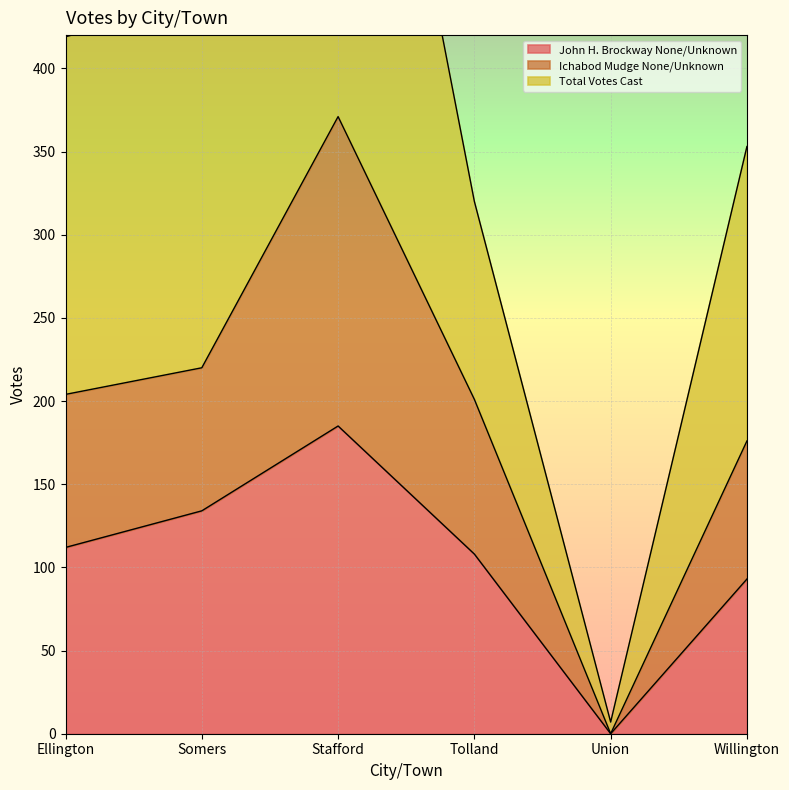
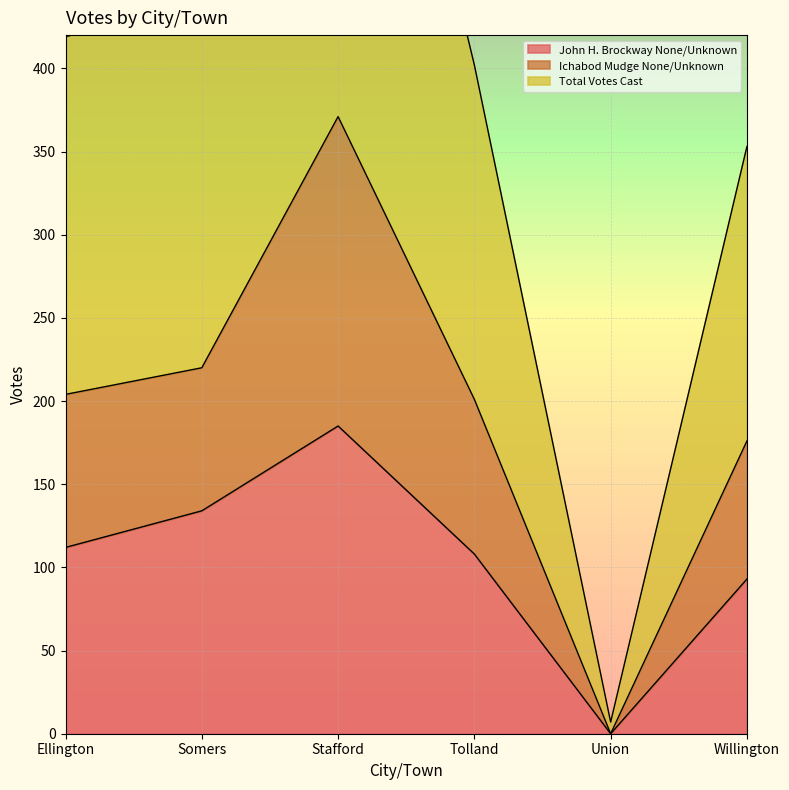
Total Votes Cast, Tolland: 119 -> 201
